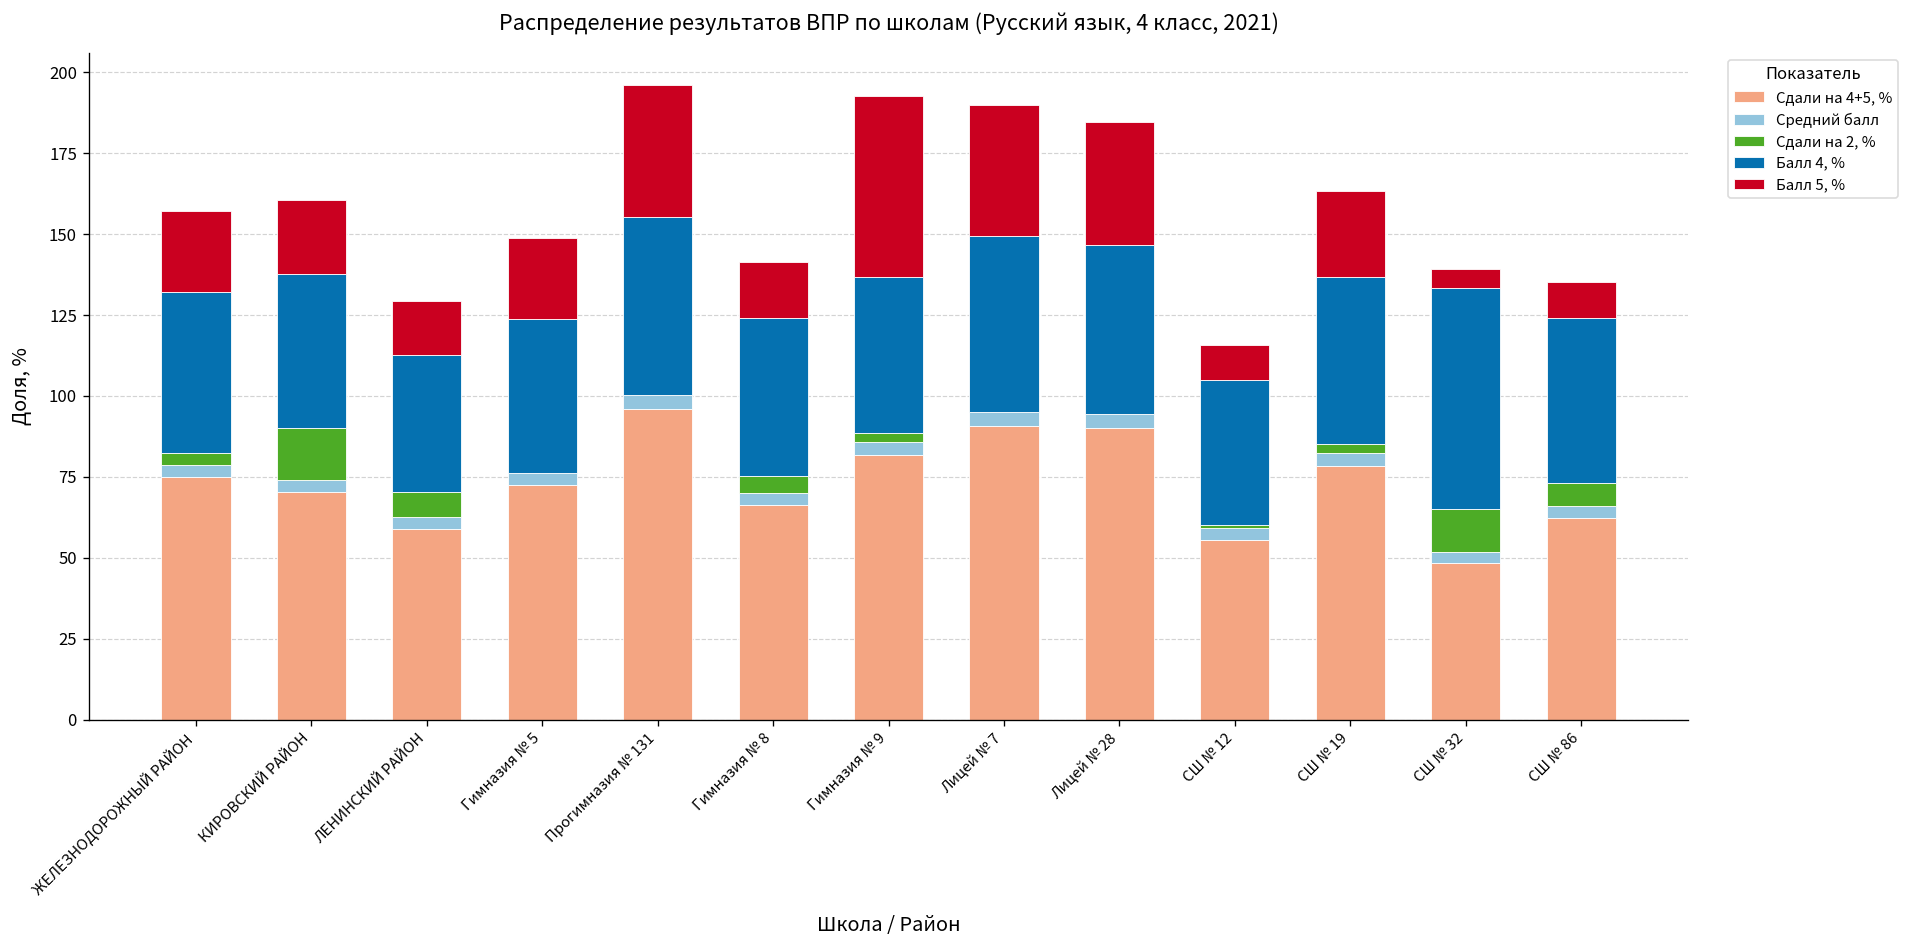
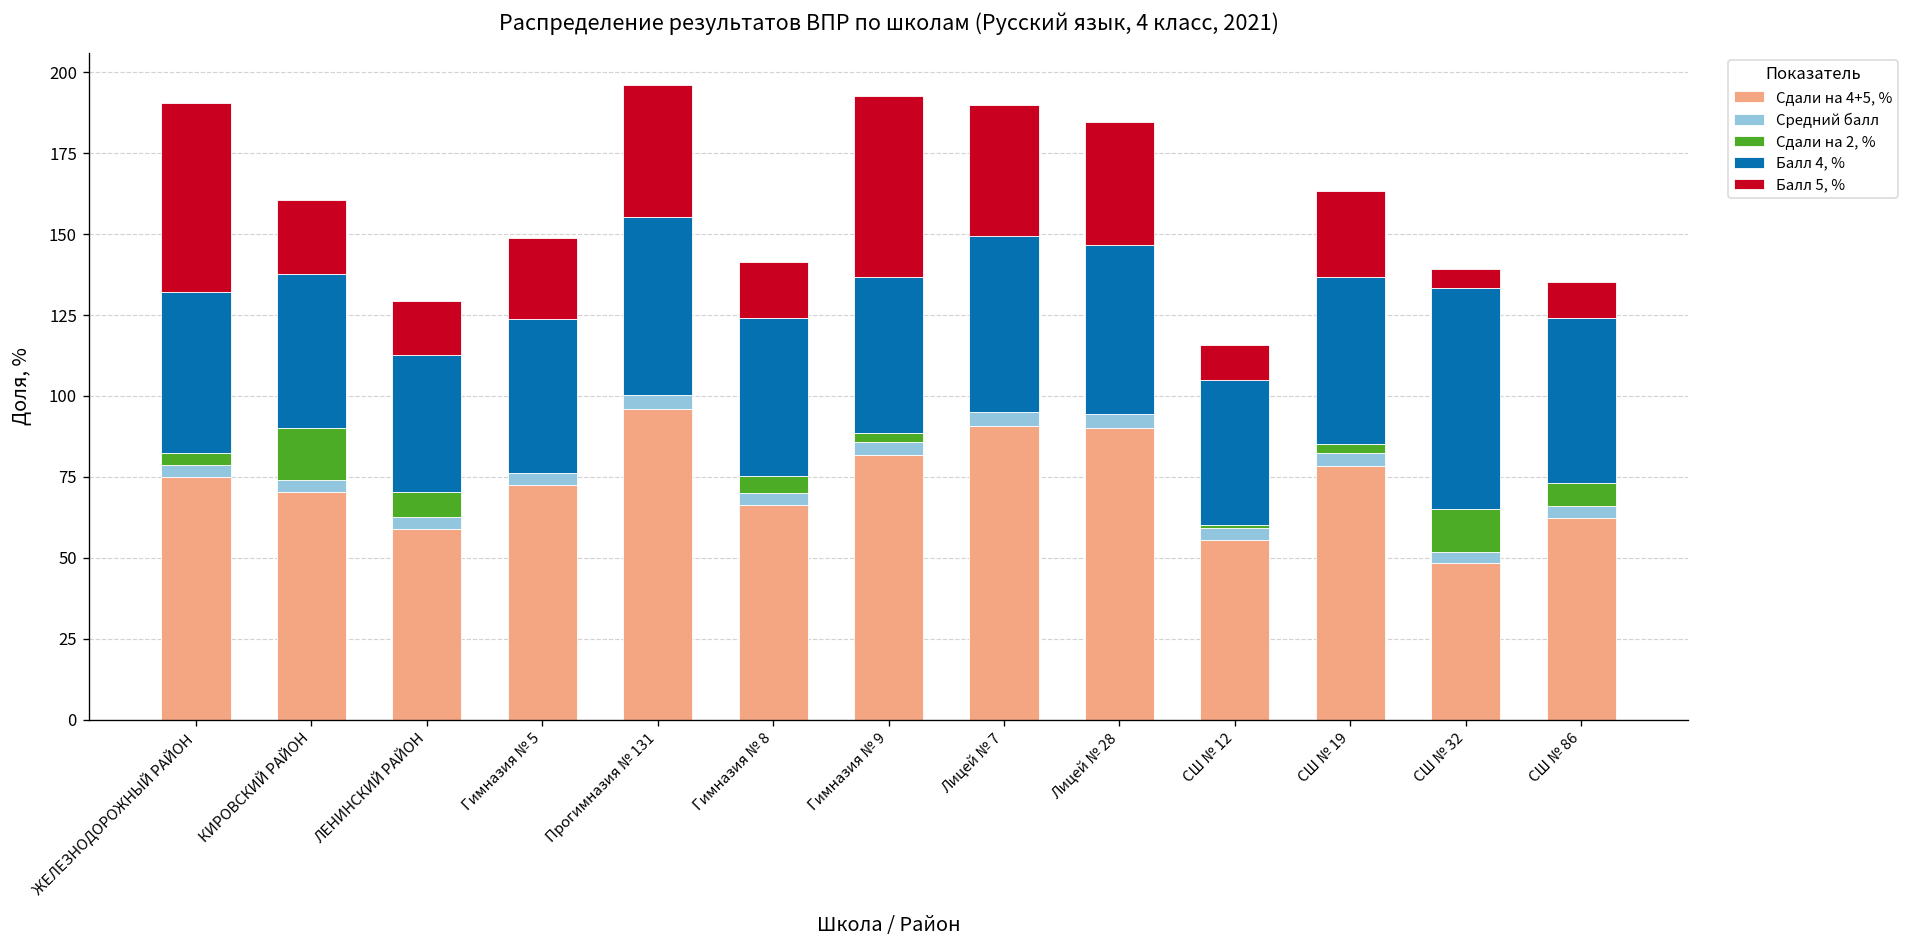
Балл 5, %, ЖЕЛЕЗНОДОРОЖНЫЙ РАЙОН: 25 -> 58
